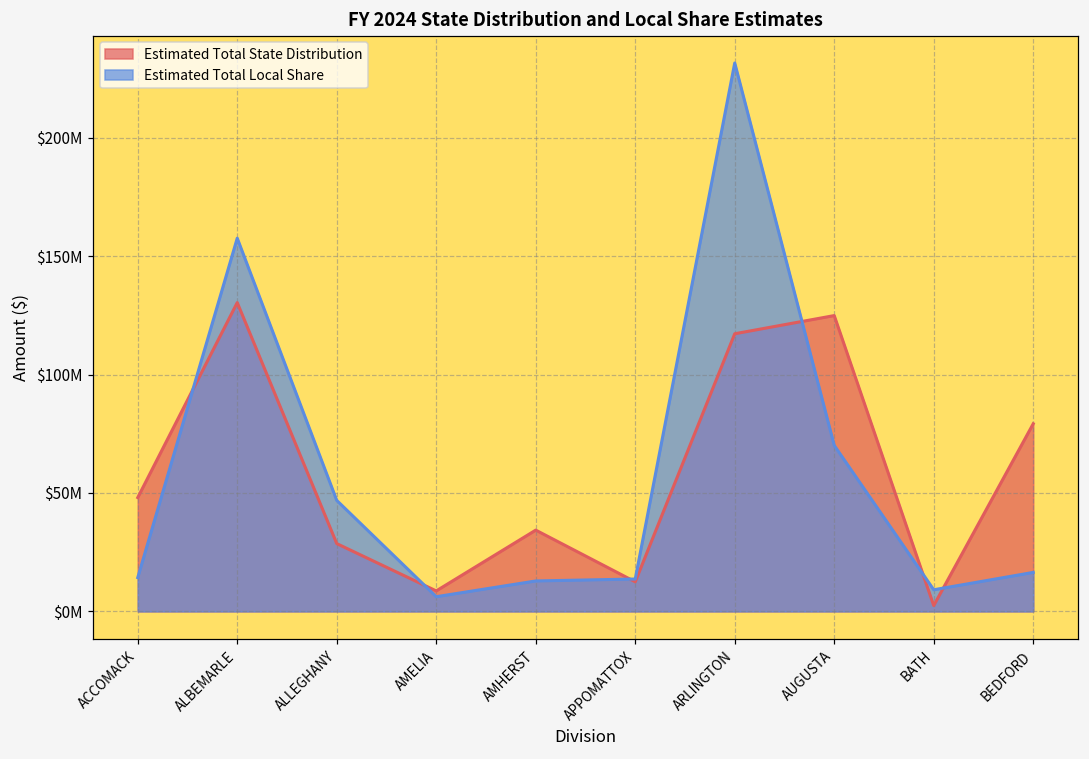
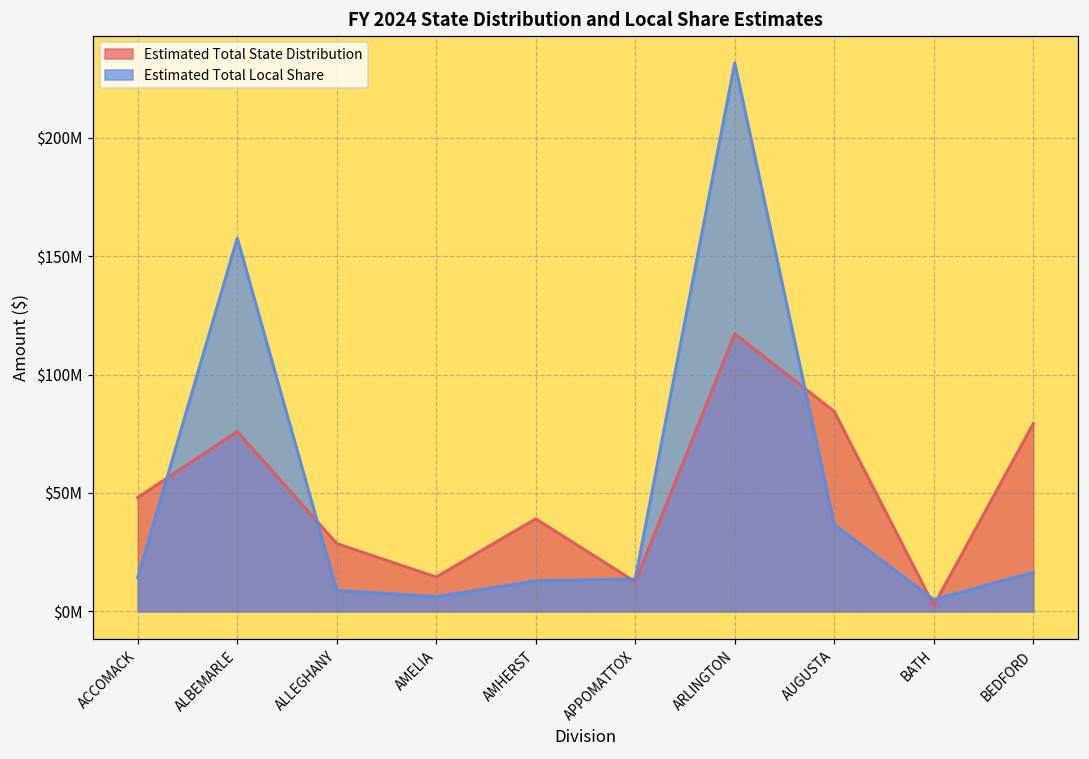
Estimated Total State Distribution, ALBEMARLE: $130000000 -> $76000000
Estimated Total Local Share, ALLEGHANY: $47000000 -> $9000000
Estimated Total State Distribution, AMELIA: $9000000 -> $14000000
Estimated Total State Distribution, AMHERST: $34000000 -> $39000000
Estimated Total State Distribution, AUGUSTA: $125000000 -> $84000000
Estimated Total Local Share, AUGUSTA: $70000000 -> $37000000
Estimated Total Local Share, BATH: $9000000 -> $5000000
